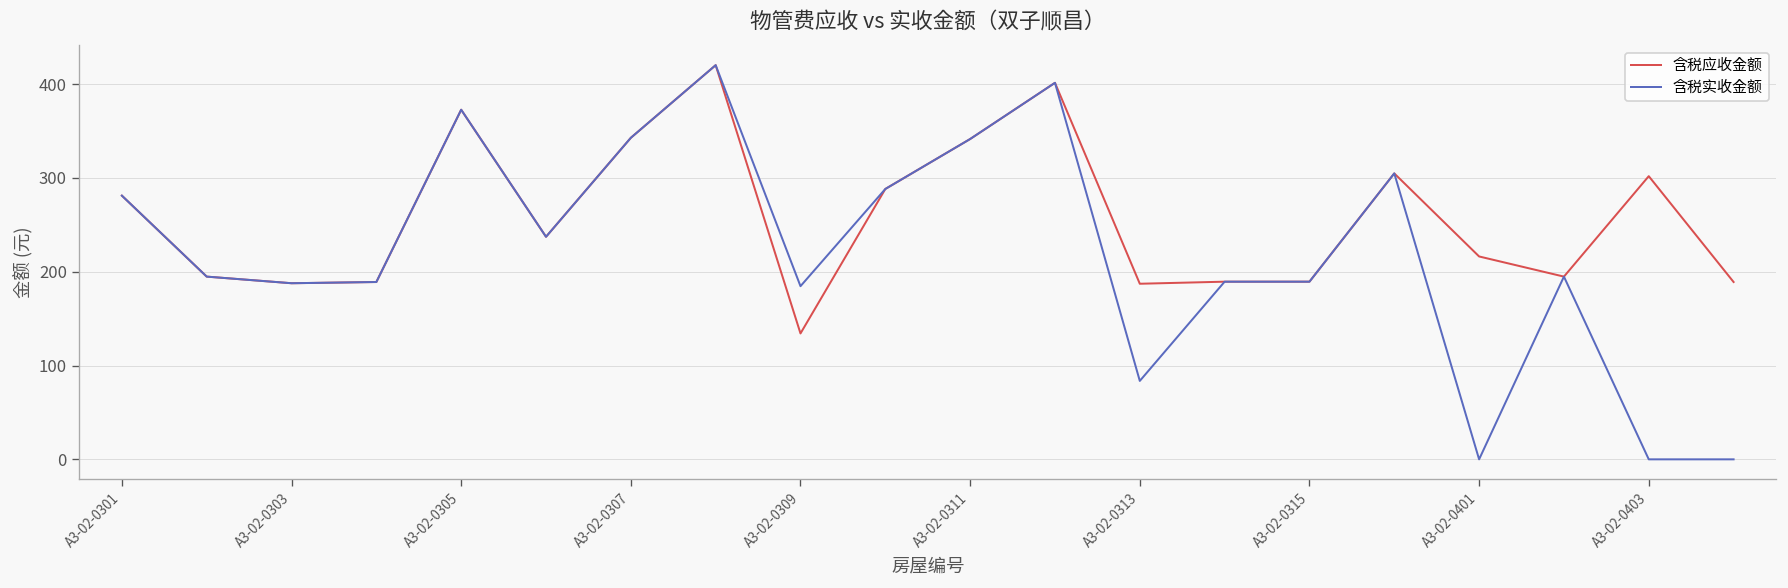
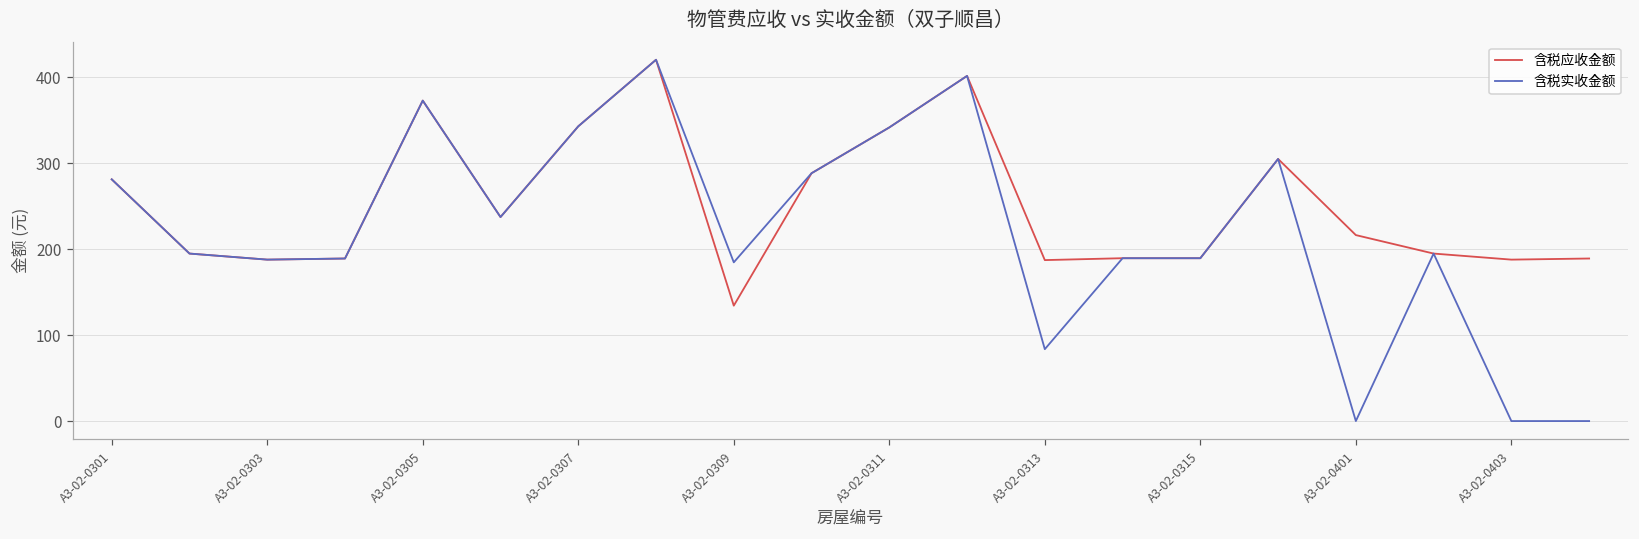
含税应收金额, A3-02-0403: 300 -> 190
